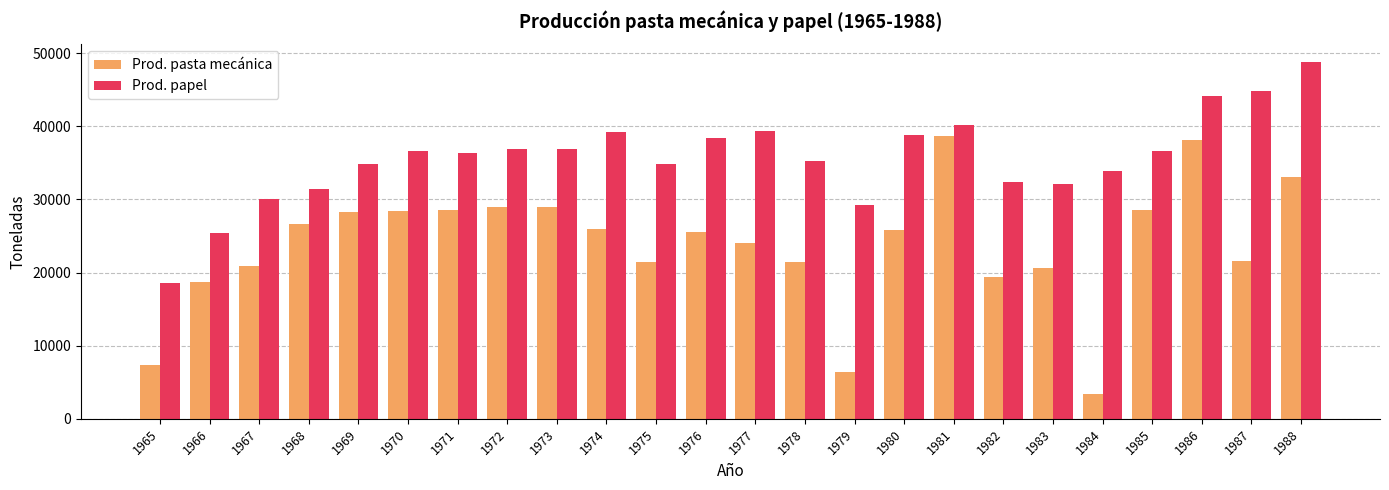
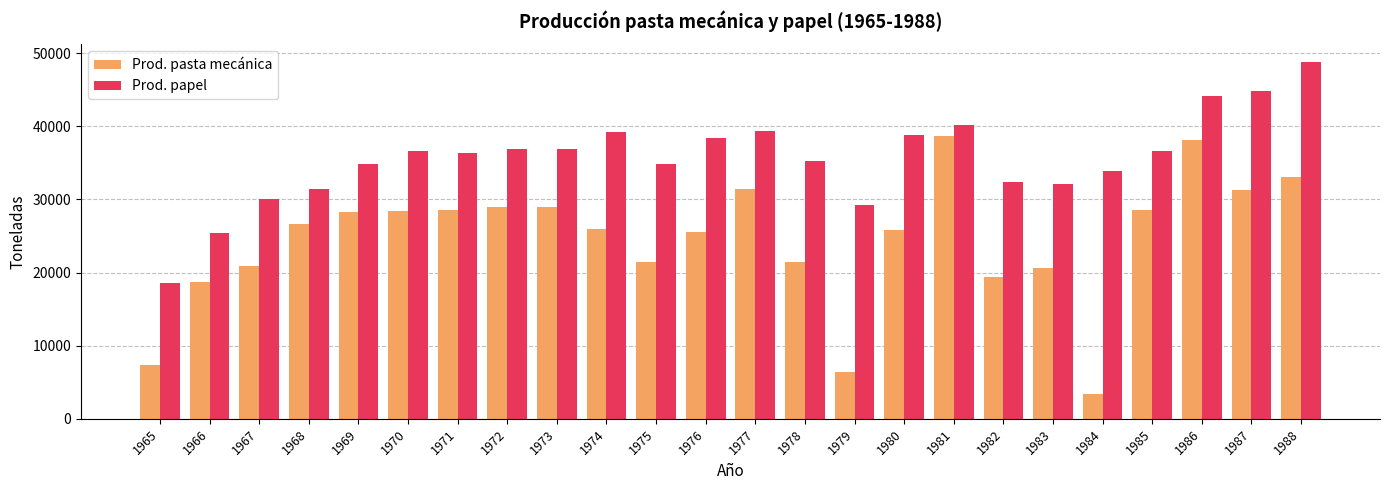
Prod. pasta mecánica, 1977: 24000 -> 31000
Prod. pasta mecánica, 1987: 22000 -> 31000
